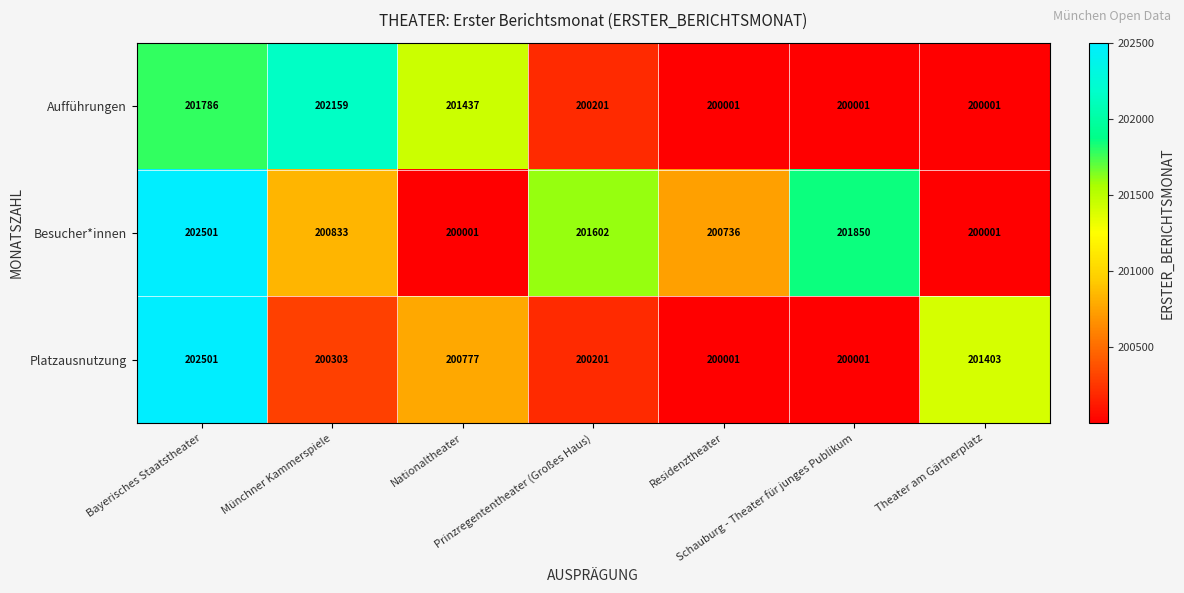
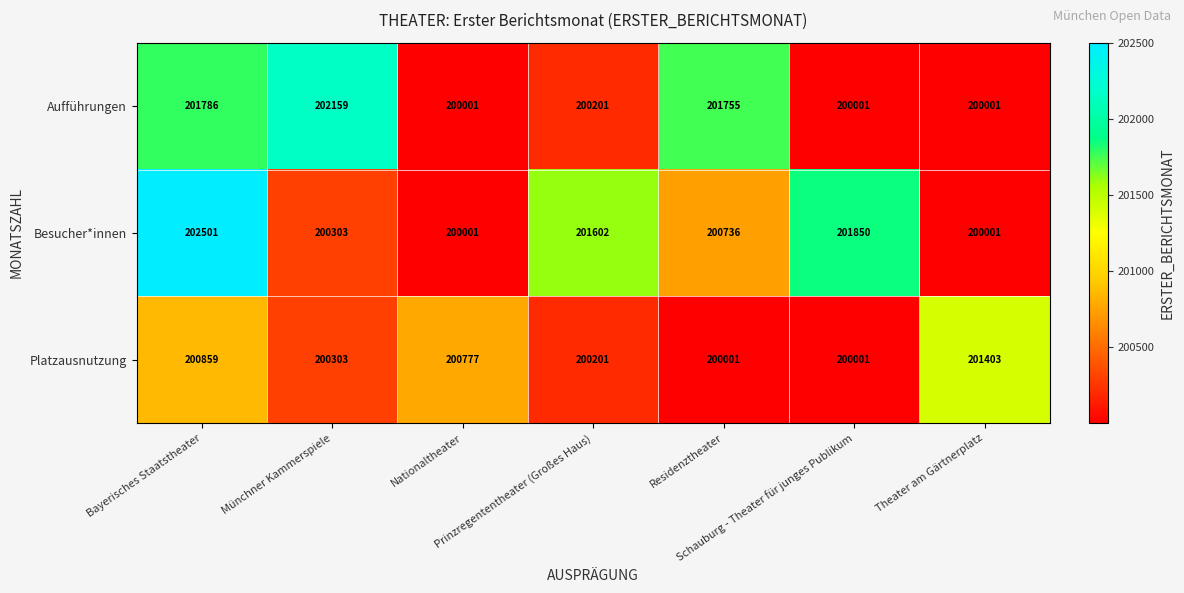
Aufführungen, Nationaltheater: 201437 -> 200001
Aufführungen, Residenztheater: 200001 -> 201755
Besucher*innen, Münchner Kammerspiele: 200833 -> 200303
Platzausnutzung, Bayerisches Staatstheater: 202501 -> 200859
